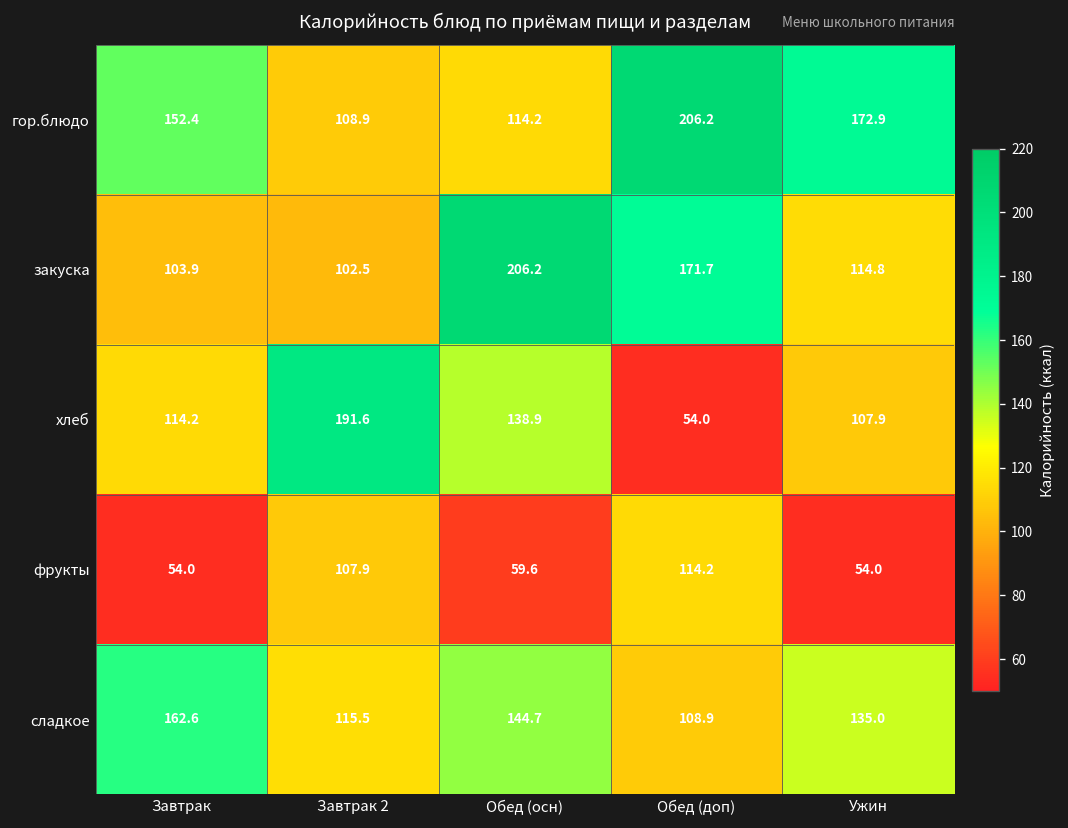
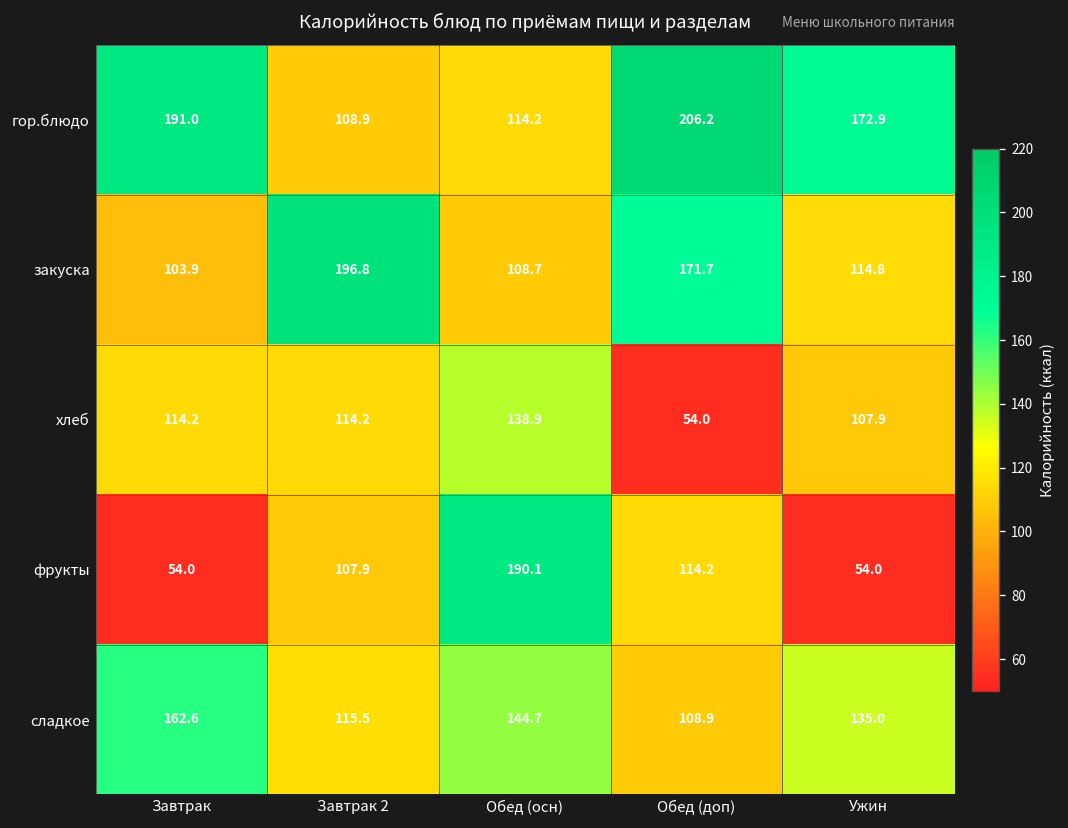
гор.блюдо, Завтрак: 152.4 -> 191.0
закуска, Завтрак 2: 102.5 -> 196.8
закуска, Обед (осн): 206.2 -> 108.7
хлеб, Завтрак 2: 191.6 -> 114.2
фрукты, Обед (осн): 59.6 -> 190.1
